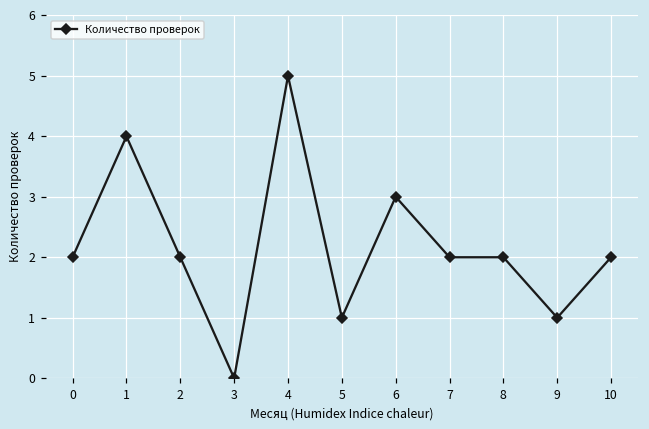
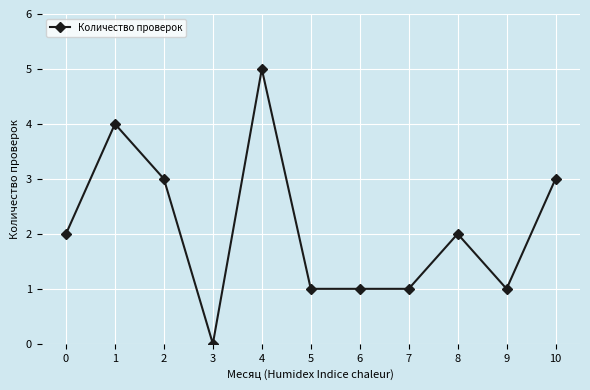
2: 2 -> 3
6: 3 -> 1
7: 2 -> 1
10: 2 -> 3
